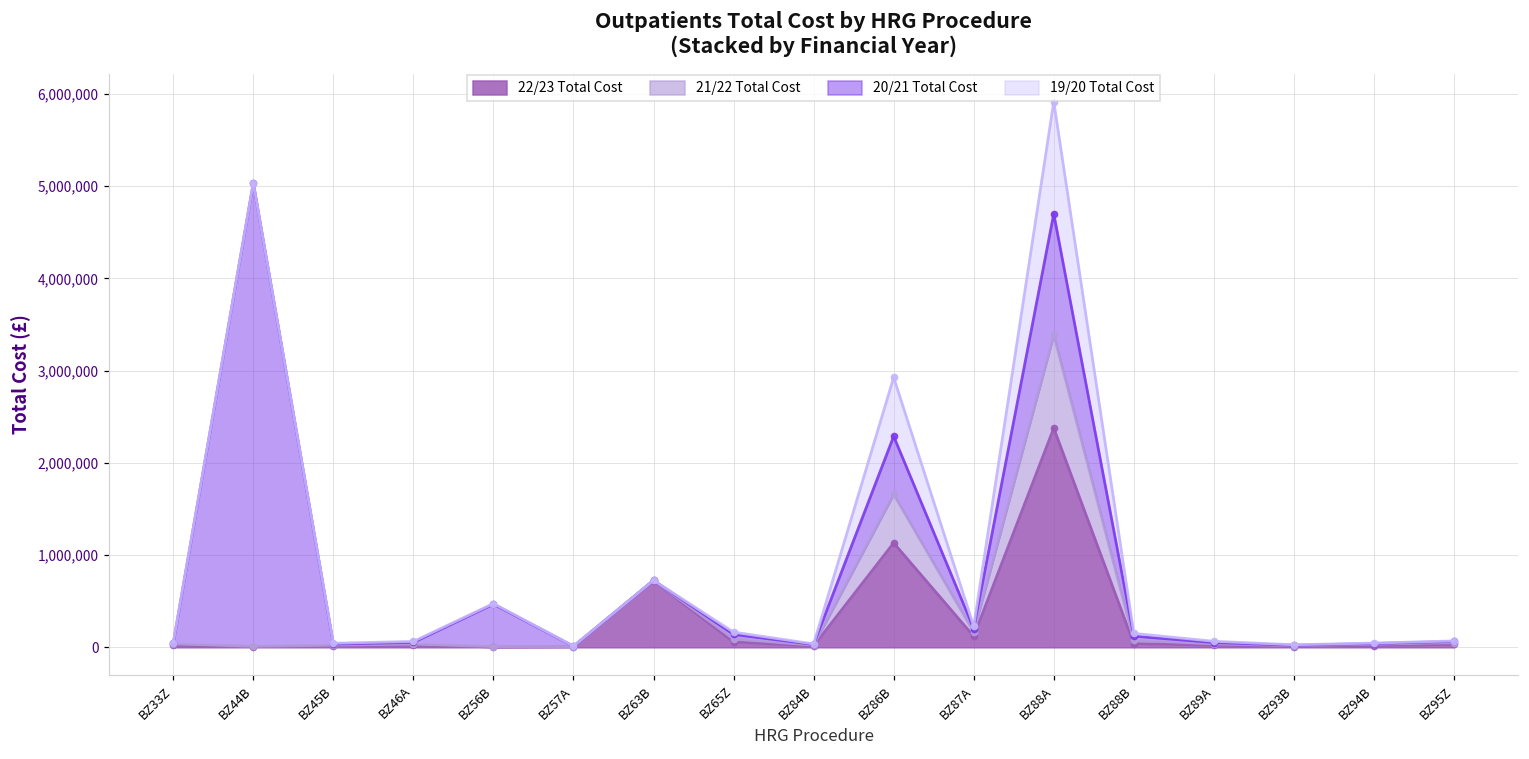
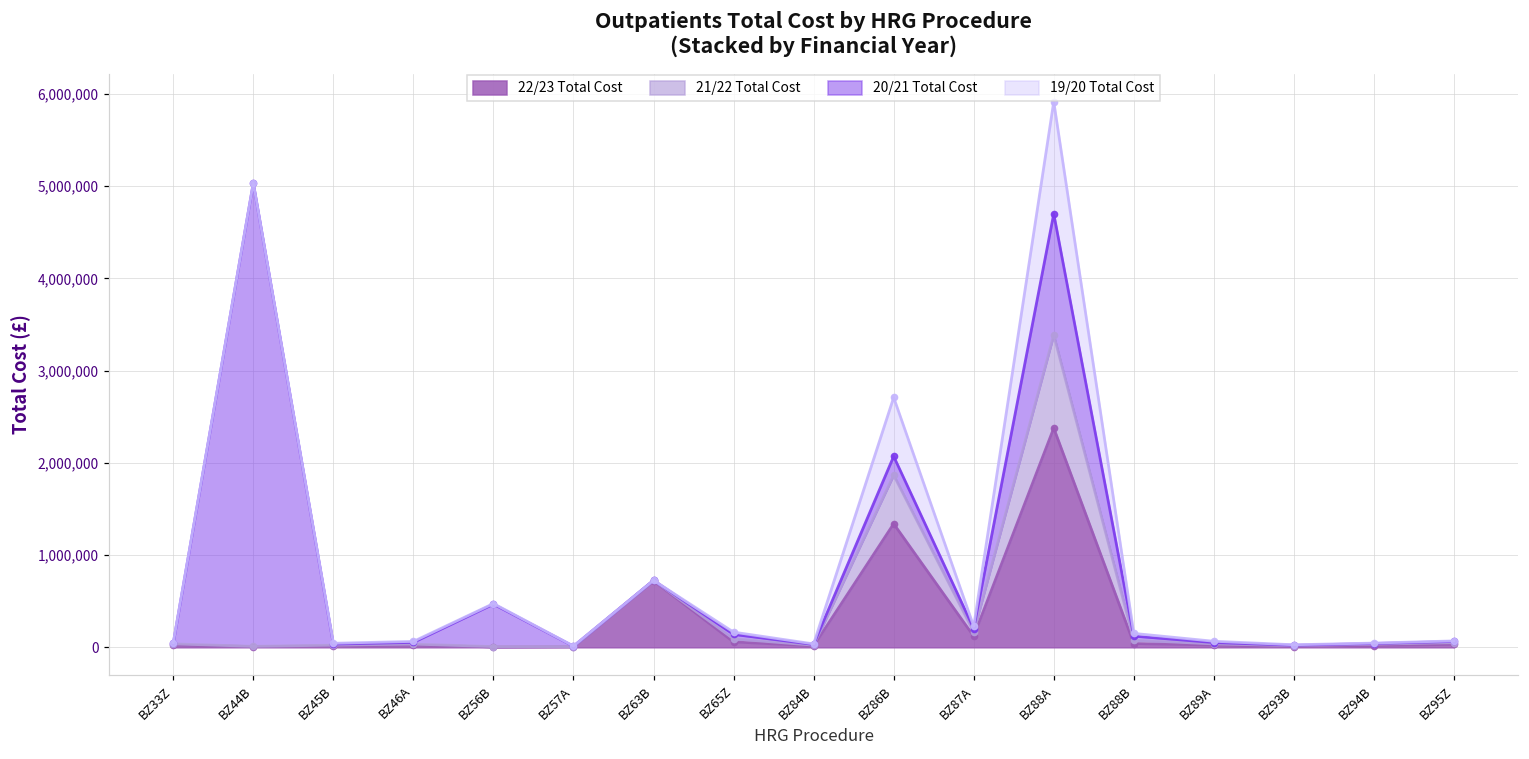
22/23 Total Cost, BZ86B: 1,100,000 -> 1,300,000
20/21 Total Cost, BZ86B: 600,000 -> 200,000
